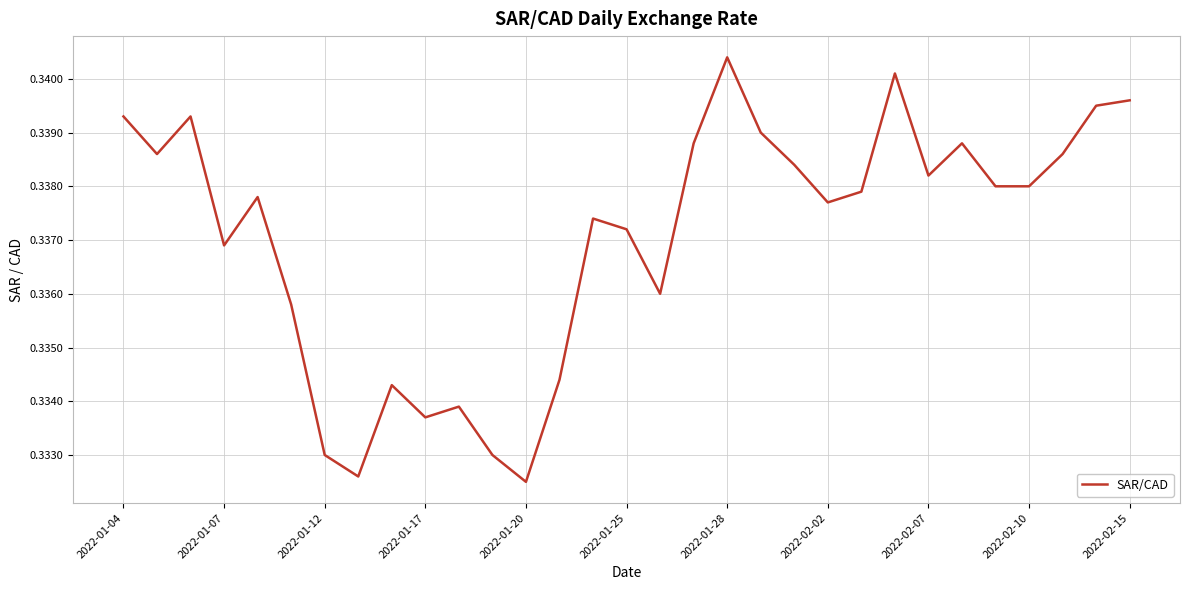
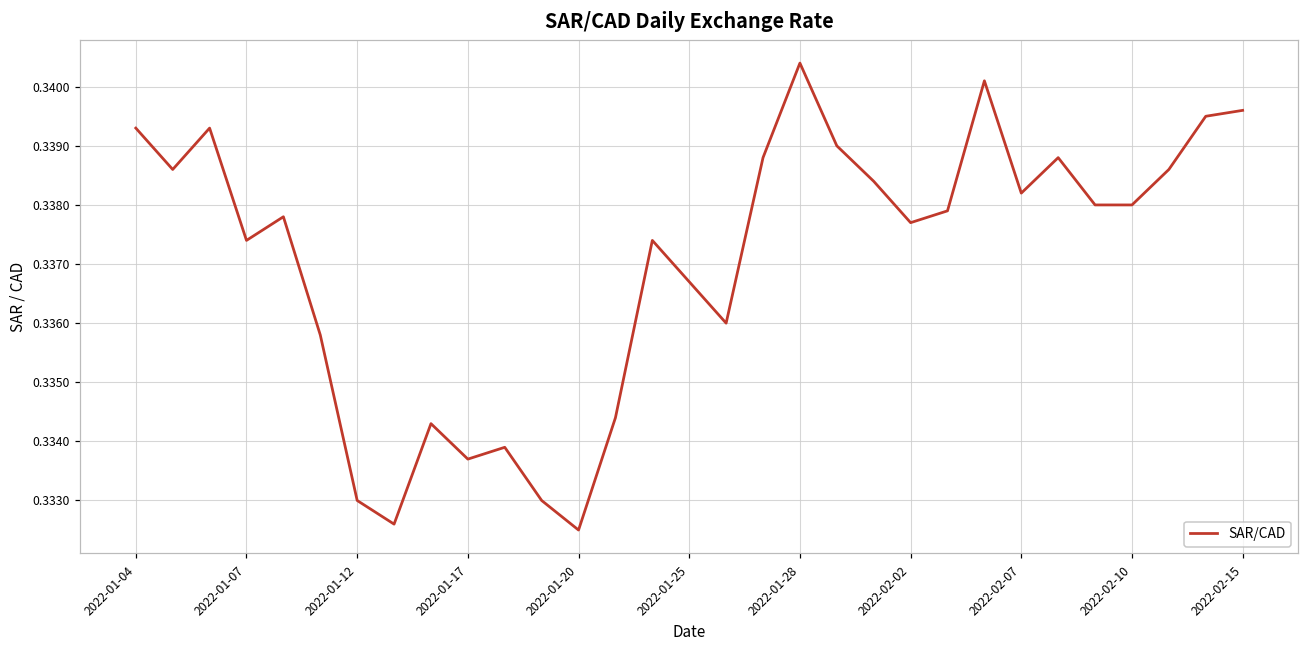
2022-01-07: 0.3369 -> 0.3374
2022-01-25: 0.3372 -> 0.3367
